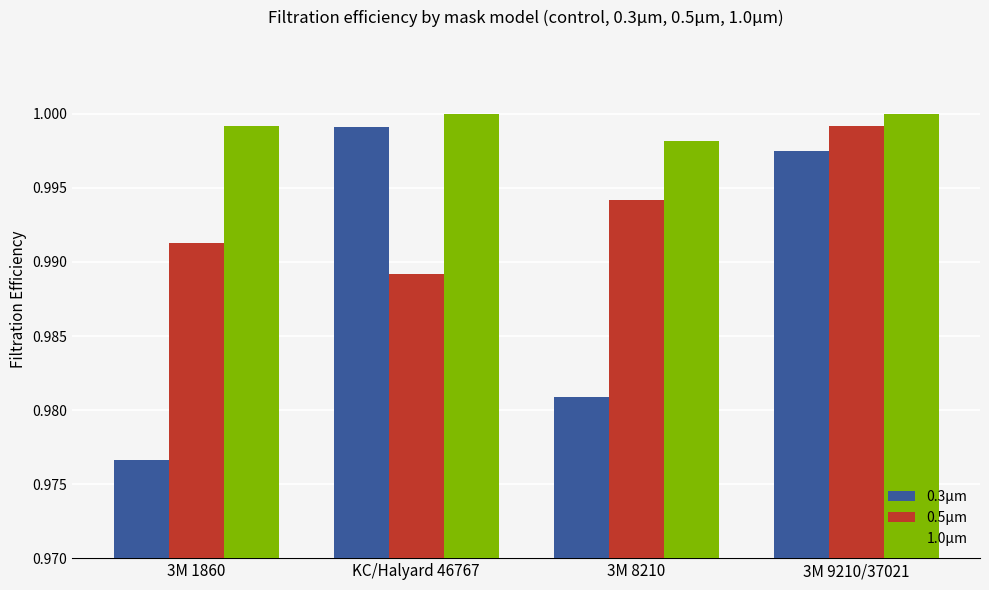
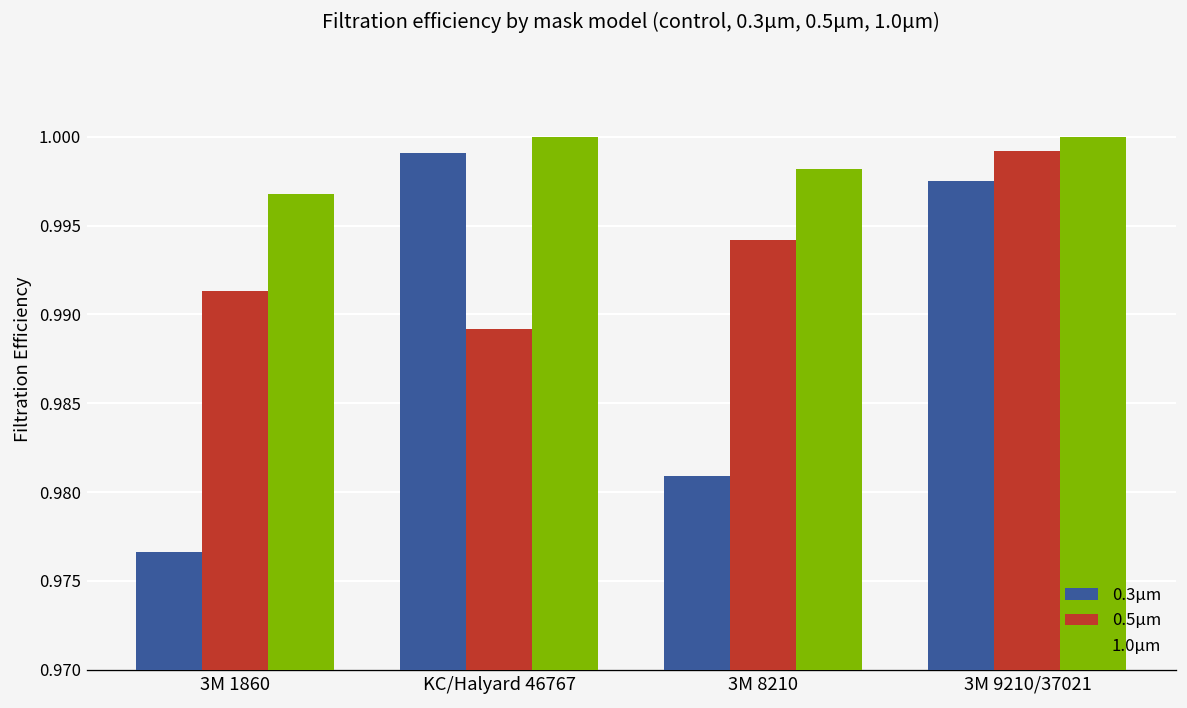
1.0μm, 3M 1860: 0.9992 -> 0.9968
